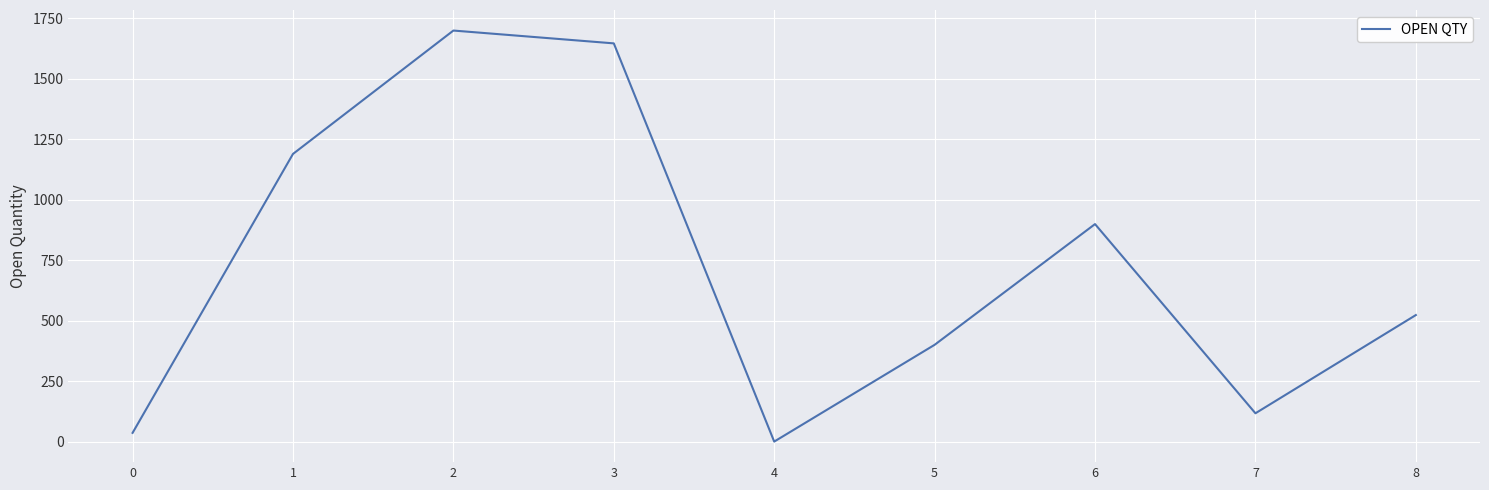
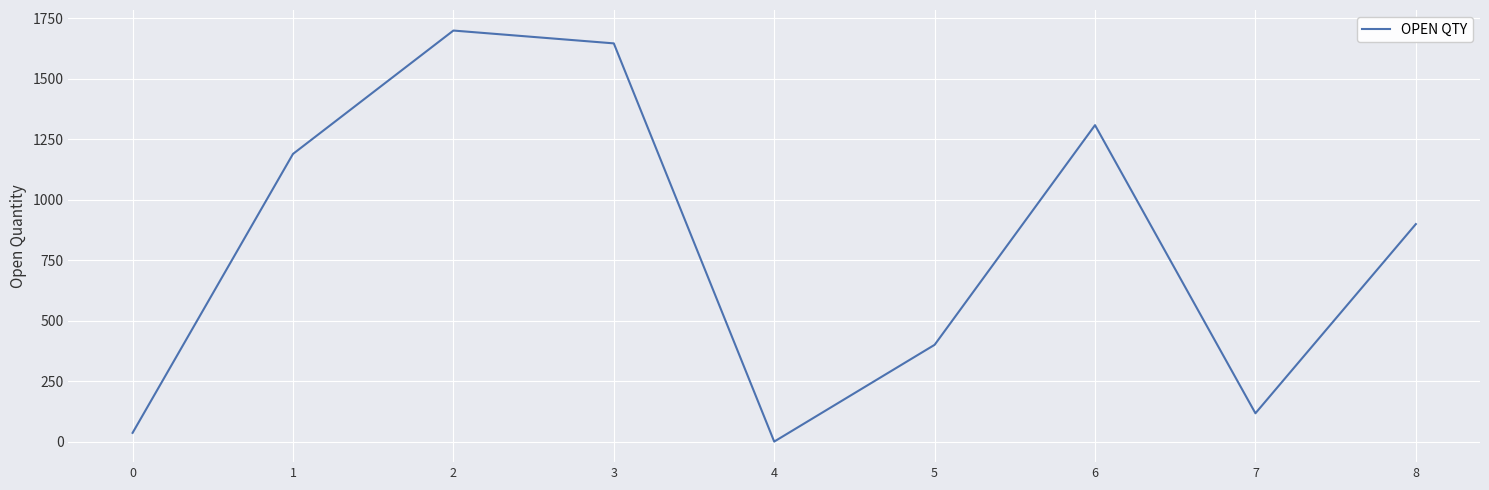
6: 900 -> 1310
8: 520 -> 900
